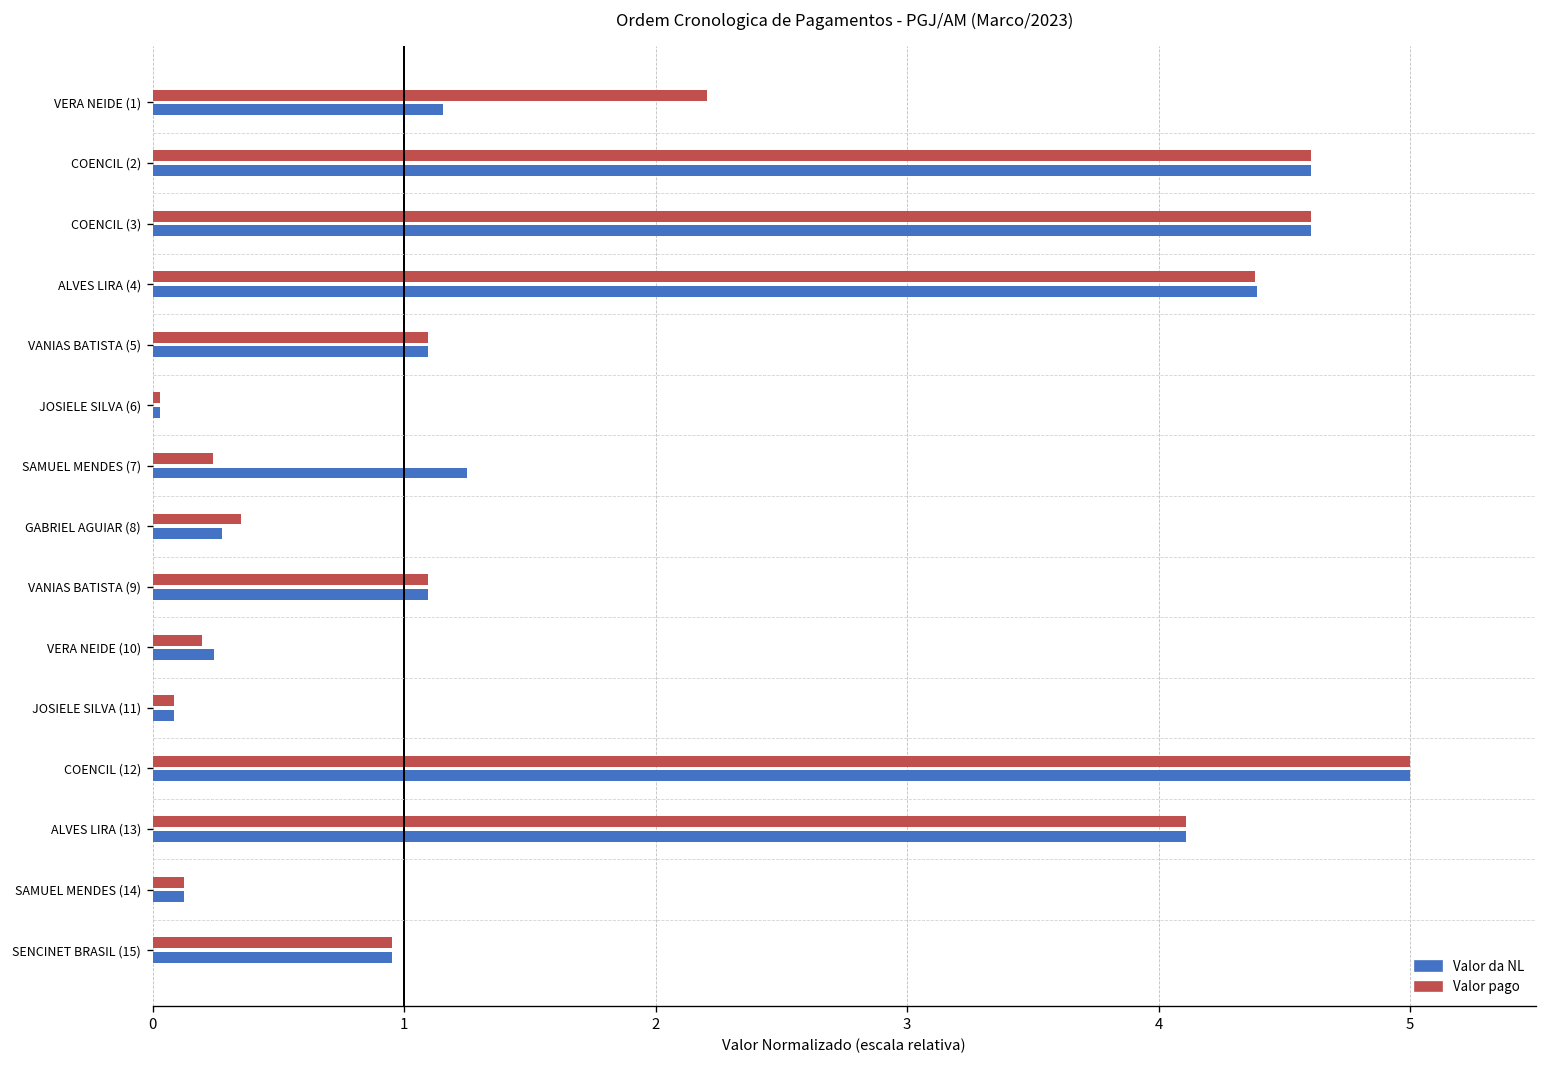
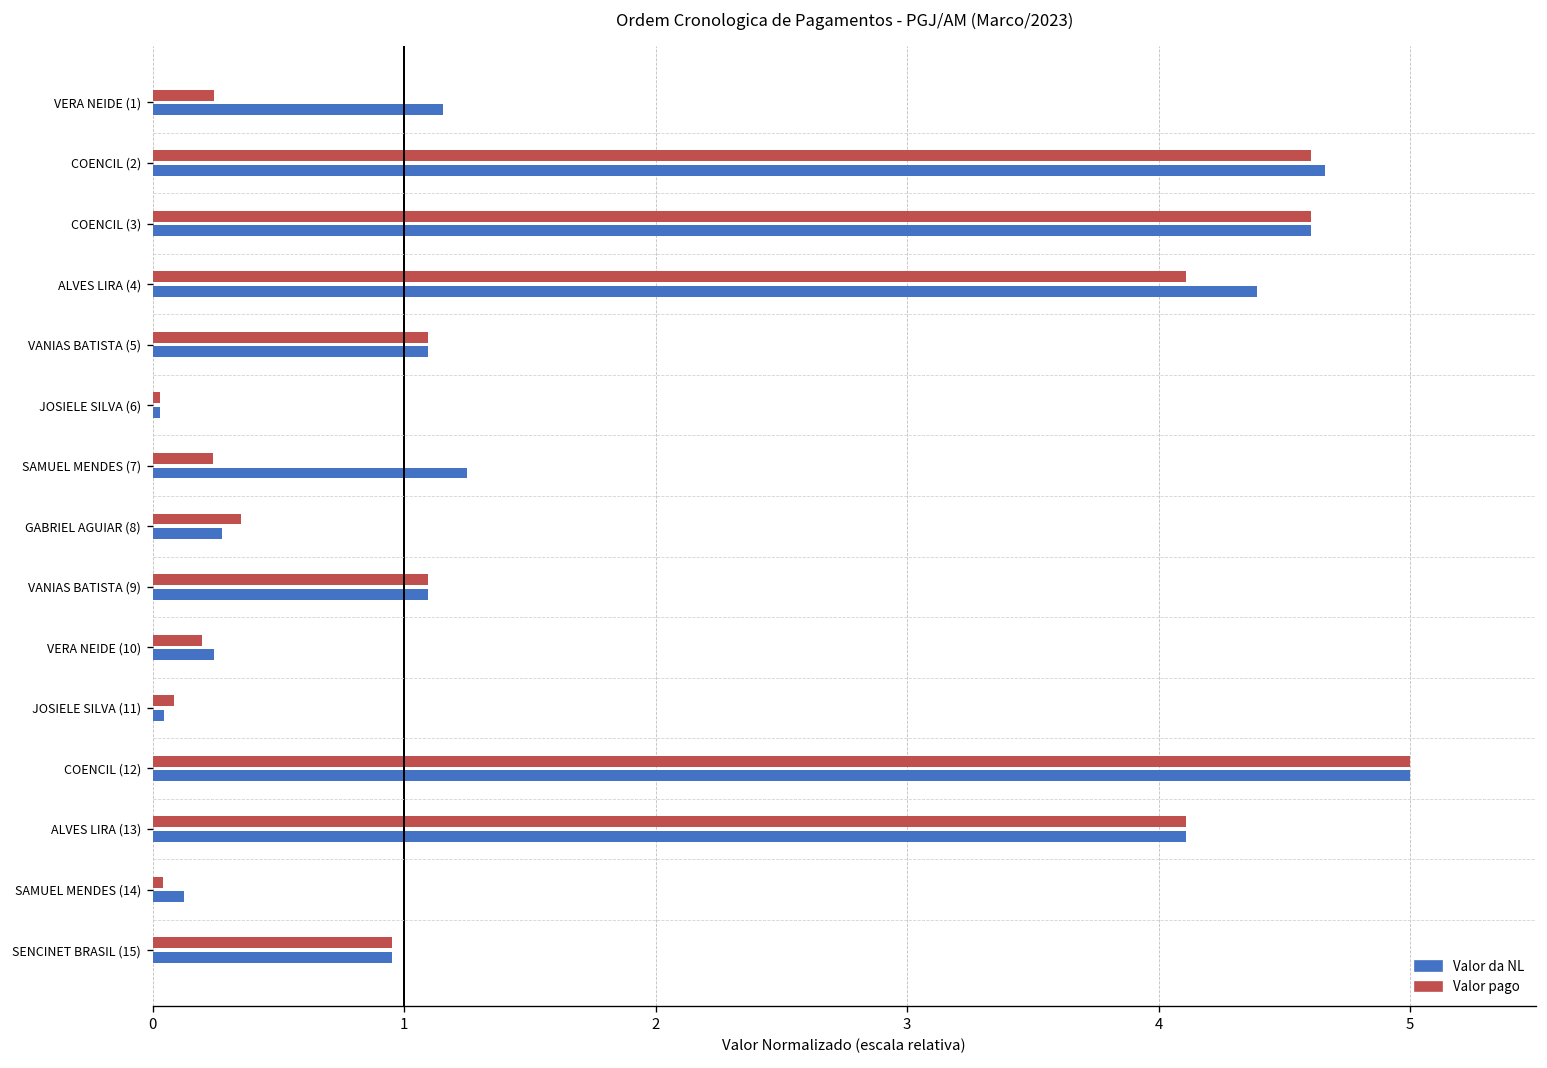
Valor pago, VERA NEIDE (1): 2.20 -> 0.25
Valor da NL, COENCIL (2): 4.60 -> 4.66
Valor pago, ALVES LIRA (4): 4.38 -> 4.11
Valor da NL, JOSIELE SILVA (11): 0.08 -> 0.04
Valor pago, SAMUEL MENDES (14): 0.13 -> 0.04
